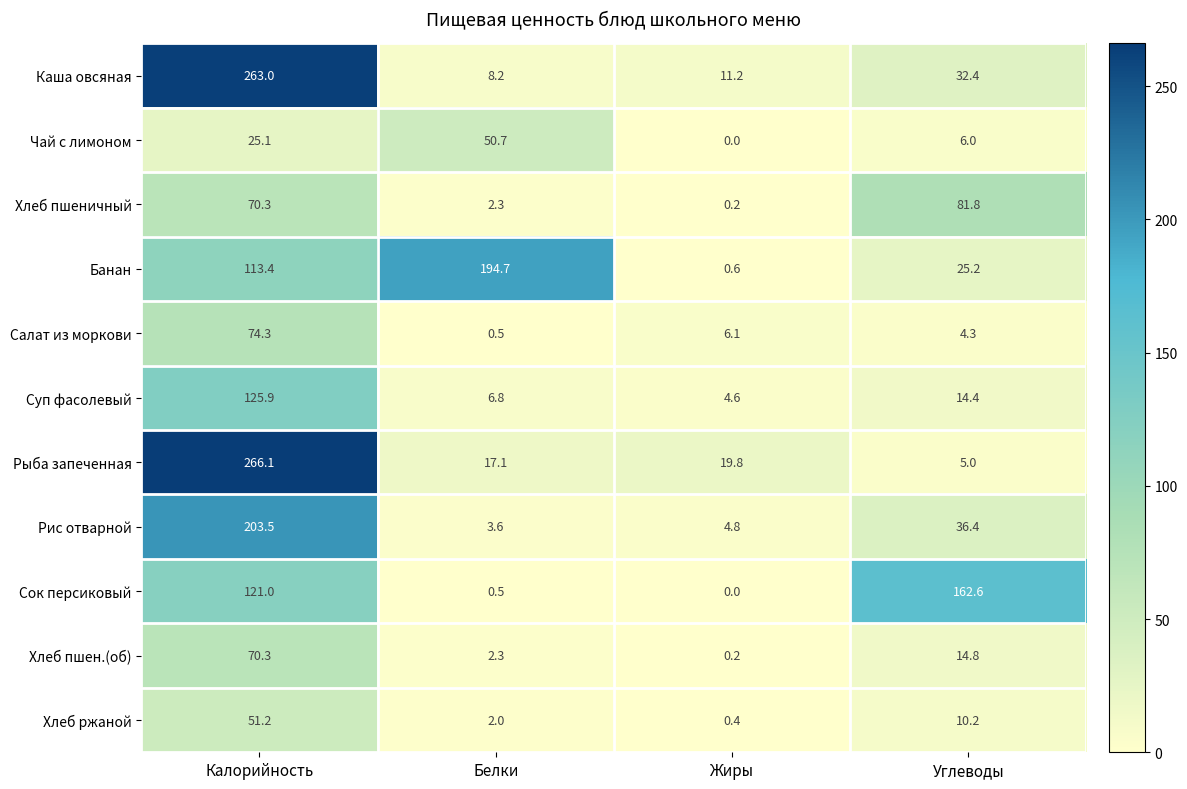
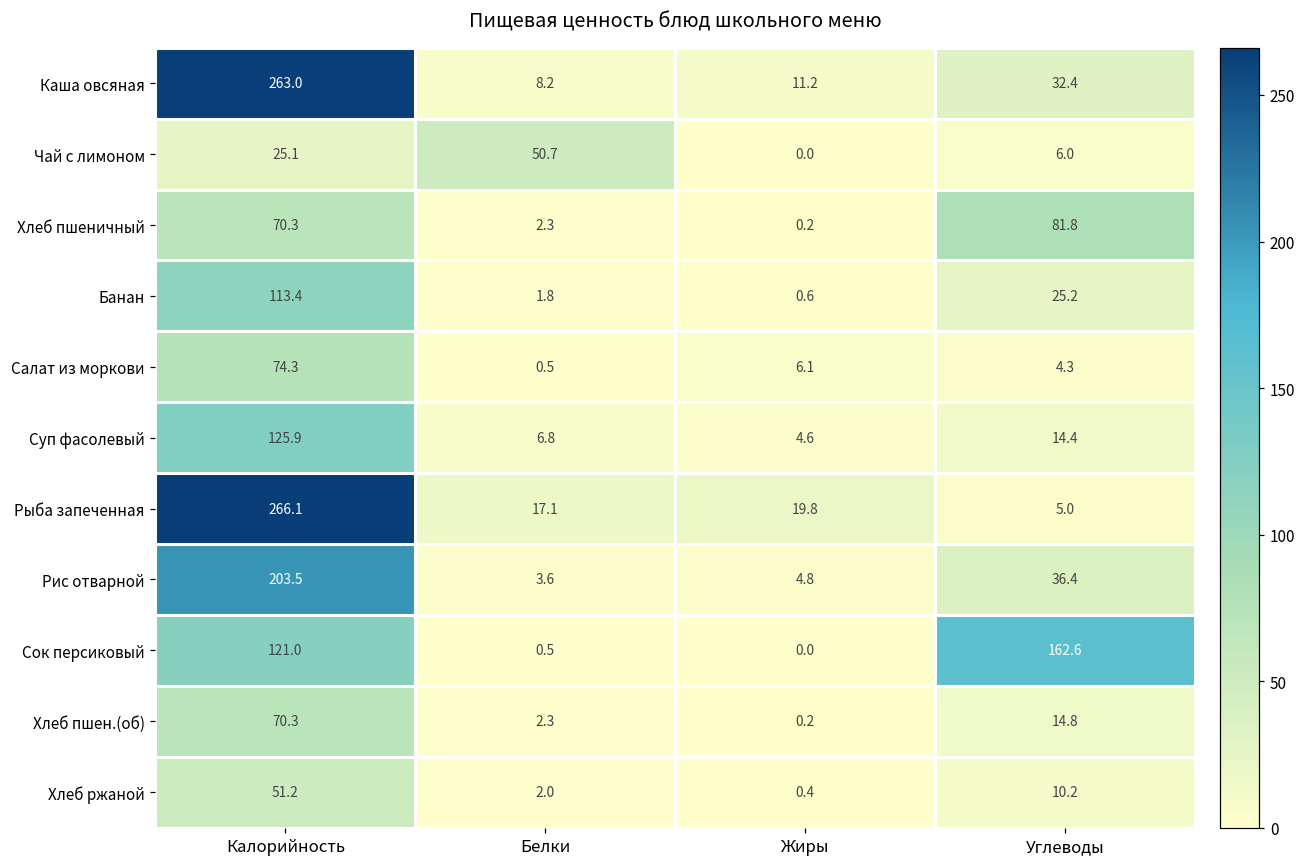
Банан, Белки: 194.7 -> 1.8
